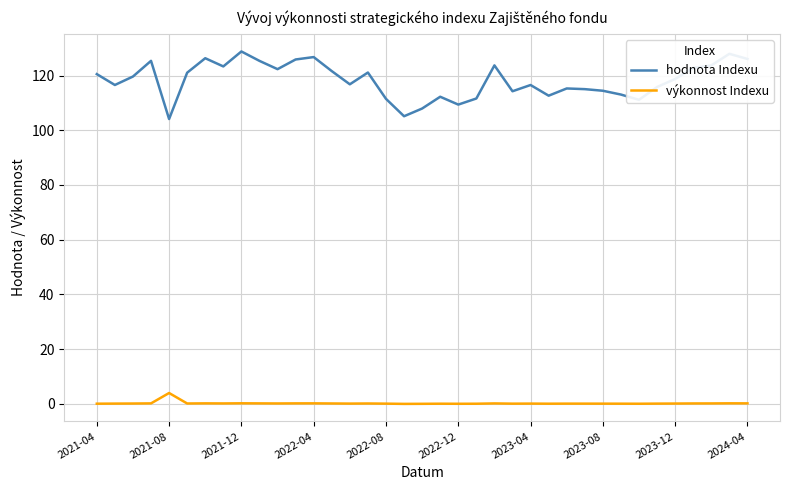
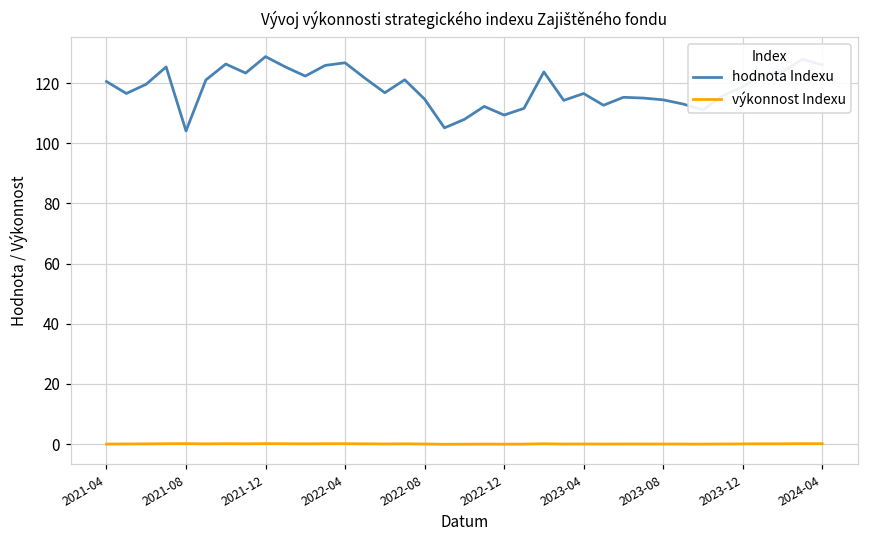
výkonnost Indexu, 2021-08: 4 -> 0
hodnota Indexu, 2022-08: 112 -> 115
